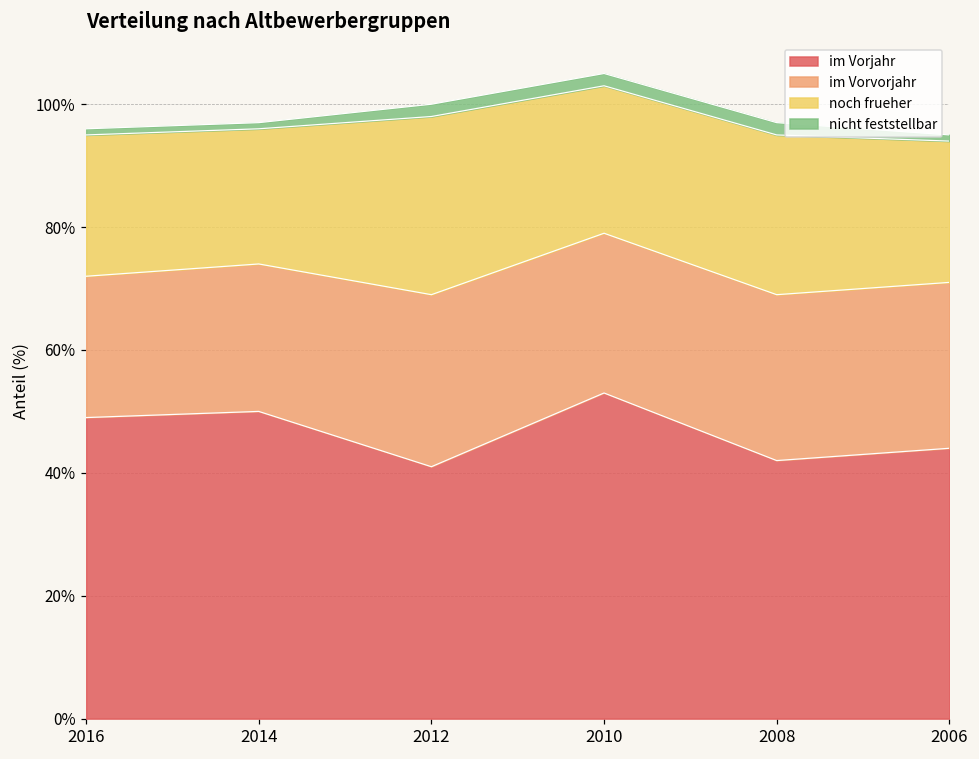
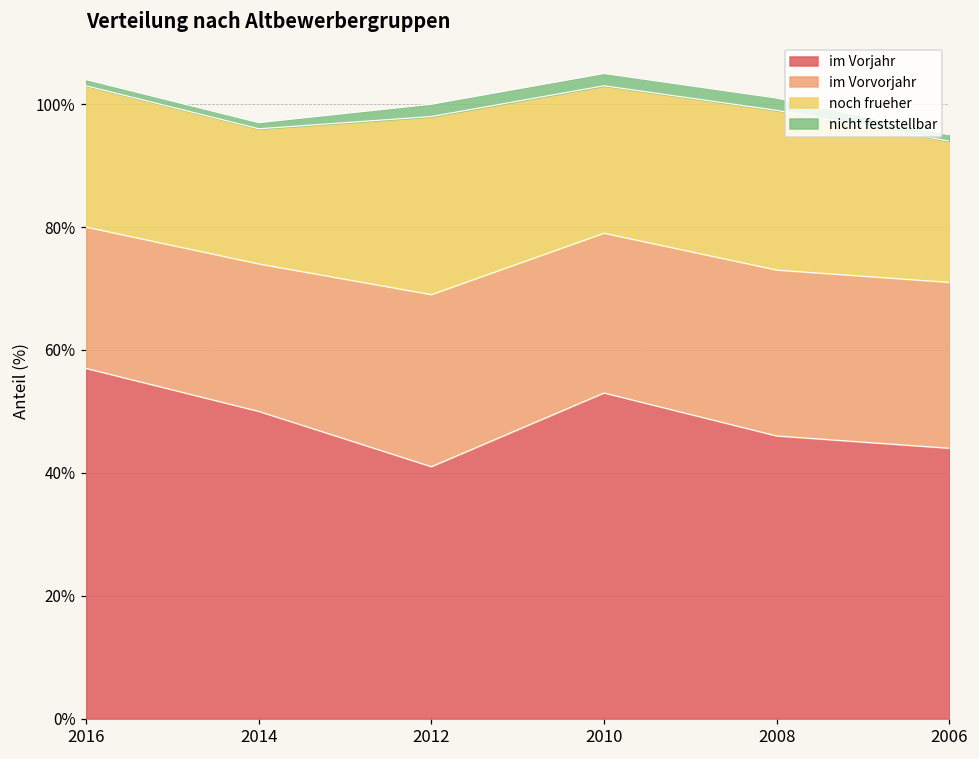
im Vorjahr, 2016: 49% -> 57%
im Vorjahr, 2008: 42% -> 46%
